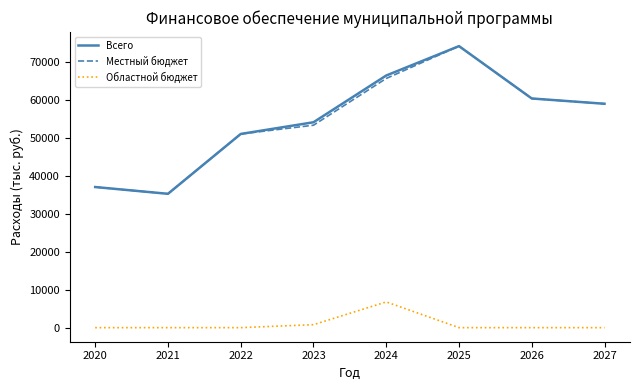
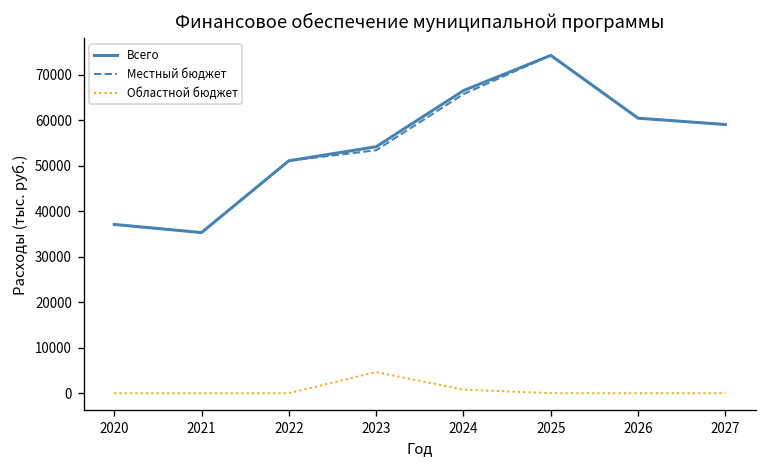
Областной бюджет, 2023: 1000 -> 5000
Областной бюджет, 2024: 7000 -> 1000
